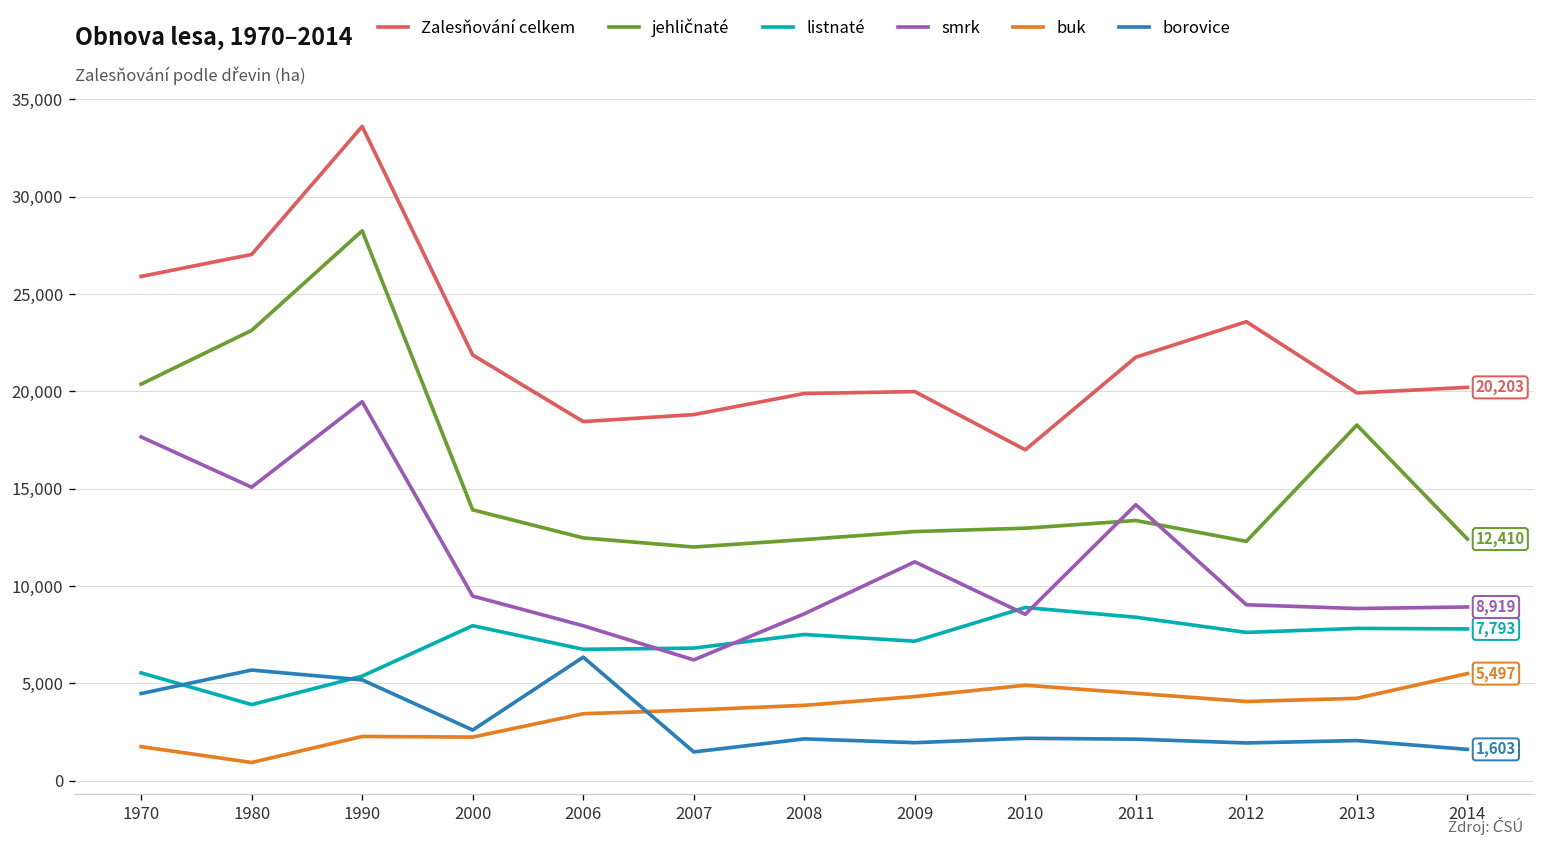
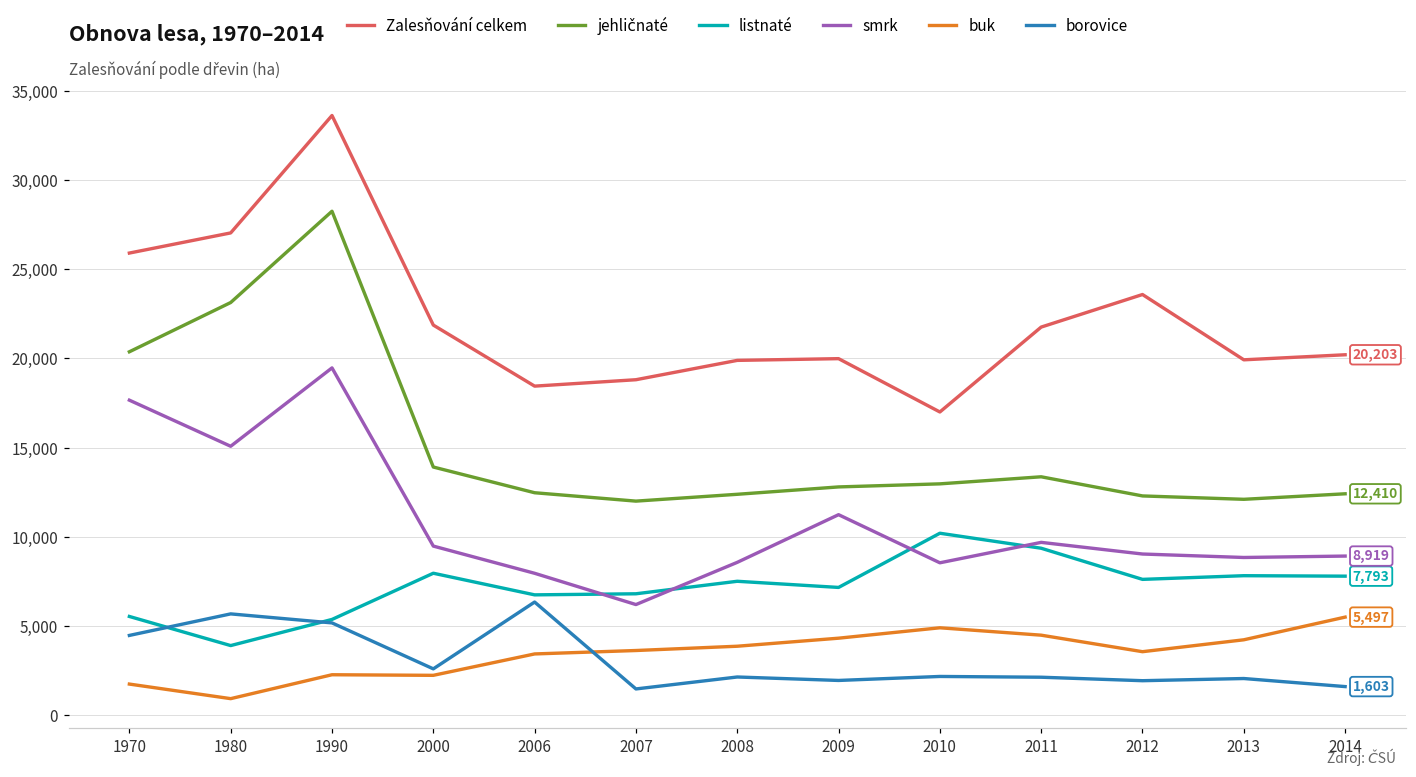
listnaté, 2010: 8,900 -> 10,200
listnaté, 2011: 8,400 -> 9,400
smrk, 2011: 14,200 -> 9,700
buk, 2012: 4,100 -> 3,600
jehličnaté, 2013: 18,300 -> 12,100
